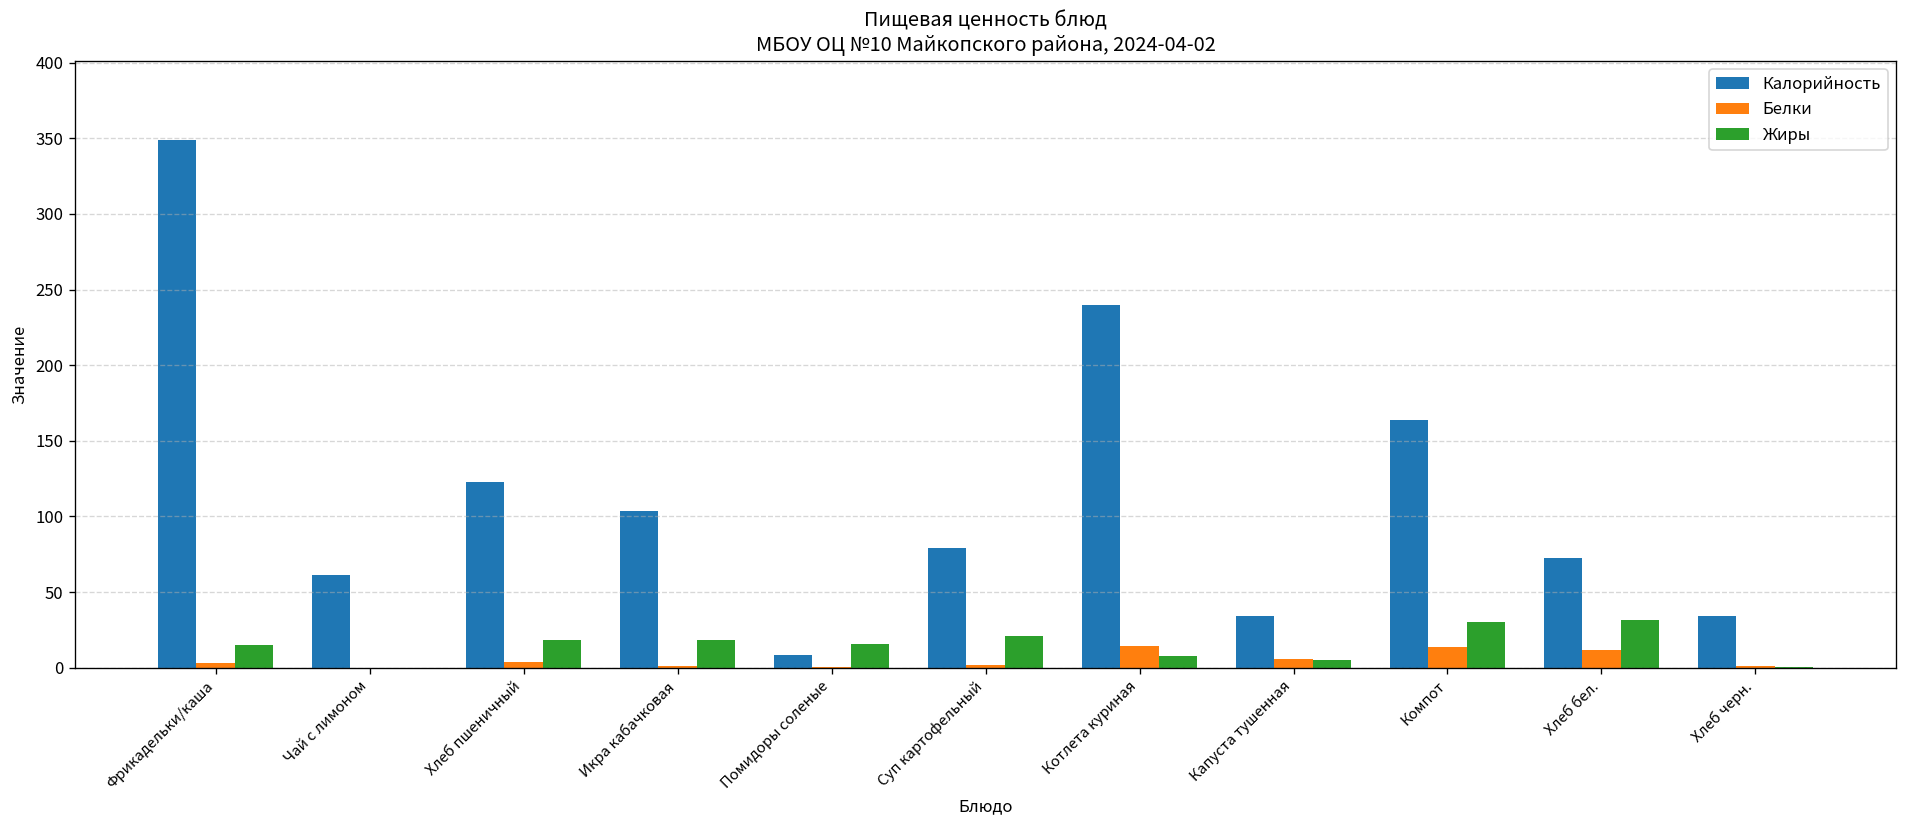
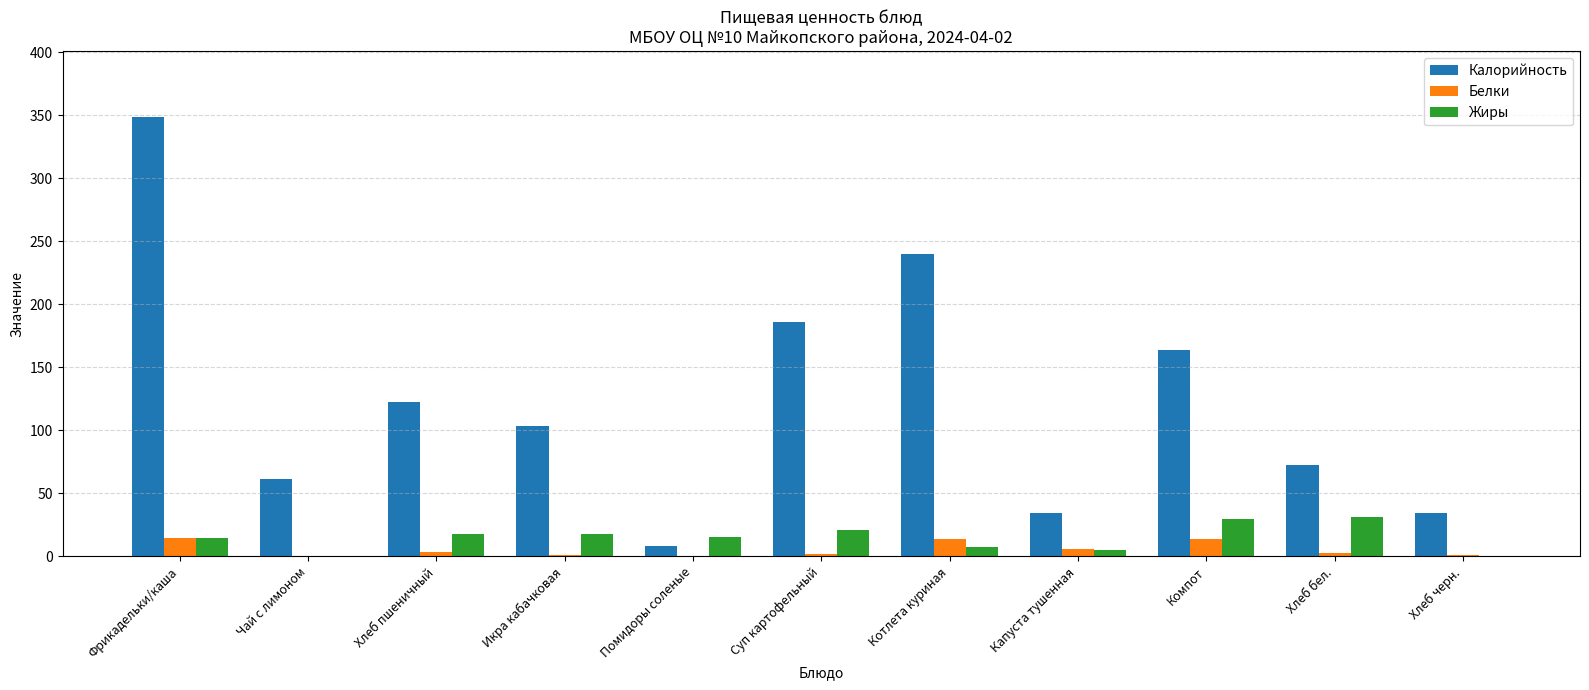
Белки, Фрикадельки/каша: 3 -> 14
Калорийность, Суп картофельный: 79 -> 186
Белки, Хлеб бел.: 12 -> 2
